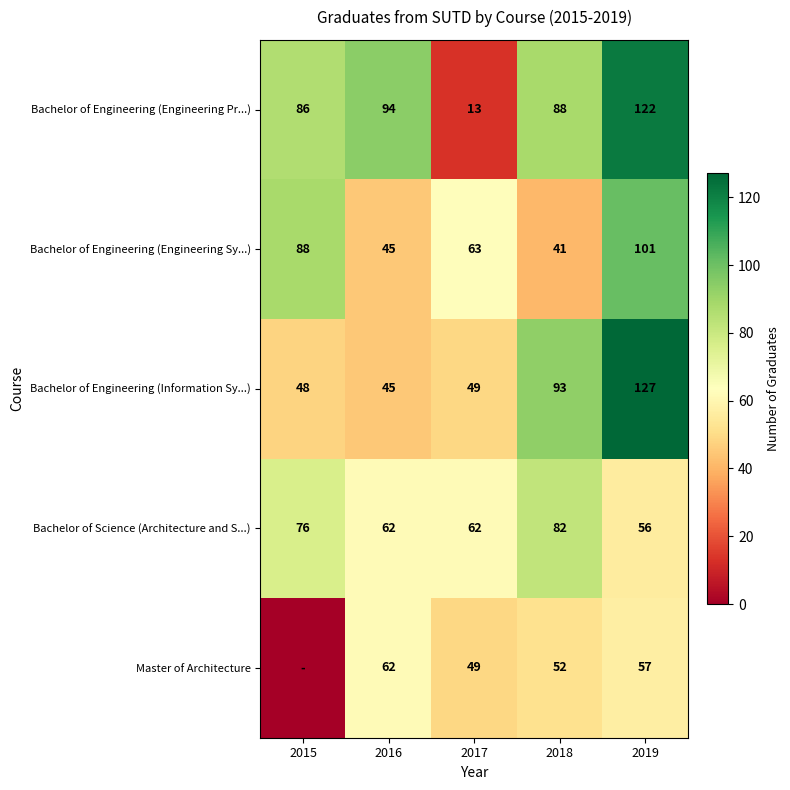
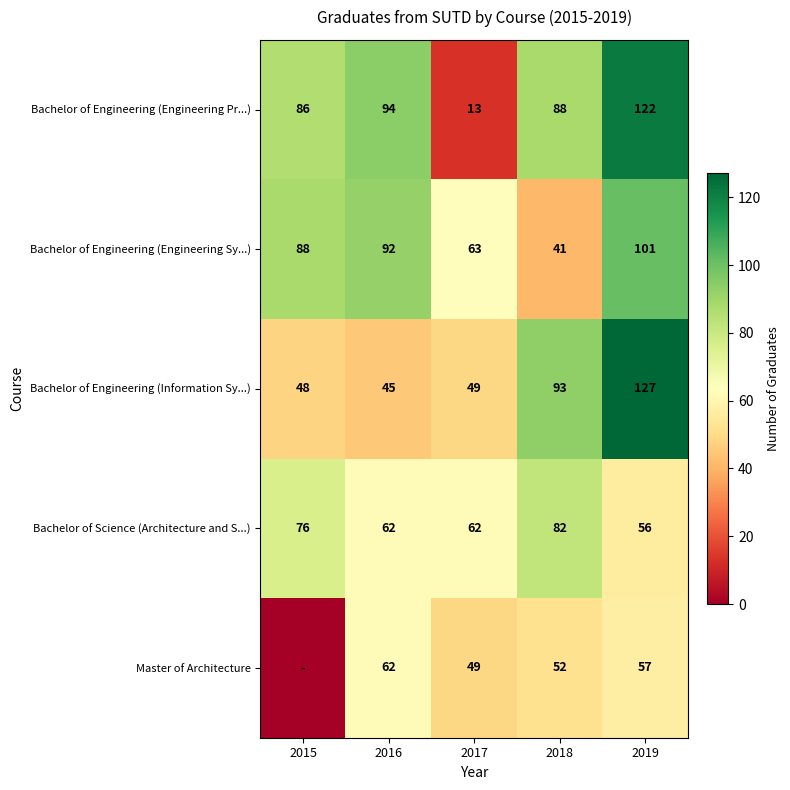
Bachelor of Engineering (Engineering Sy...), 2016: 45 -> 92
